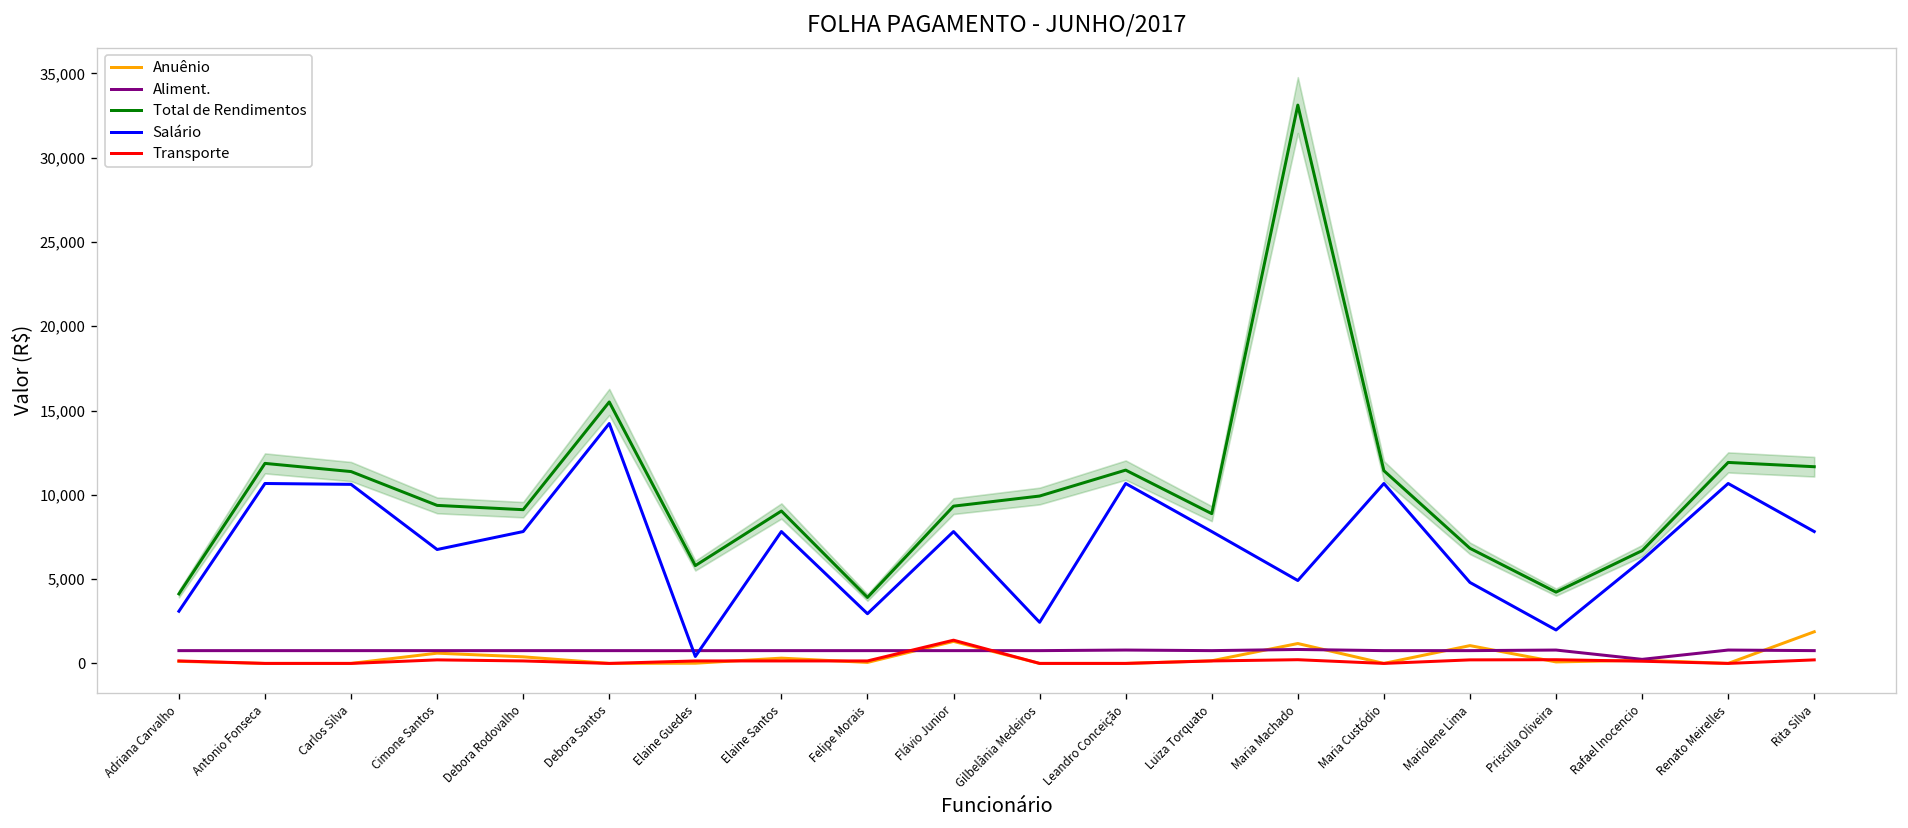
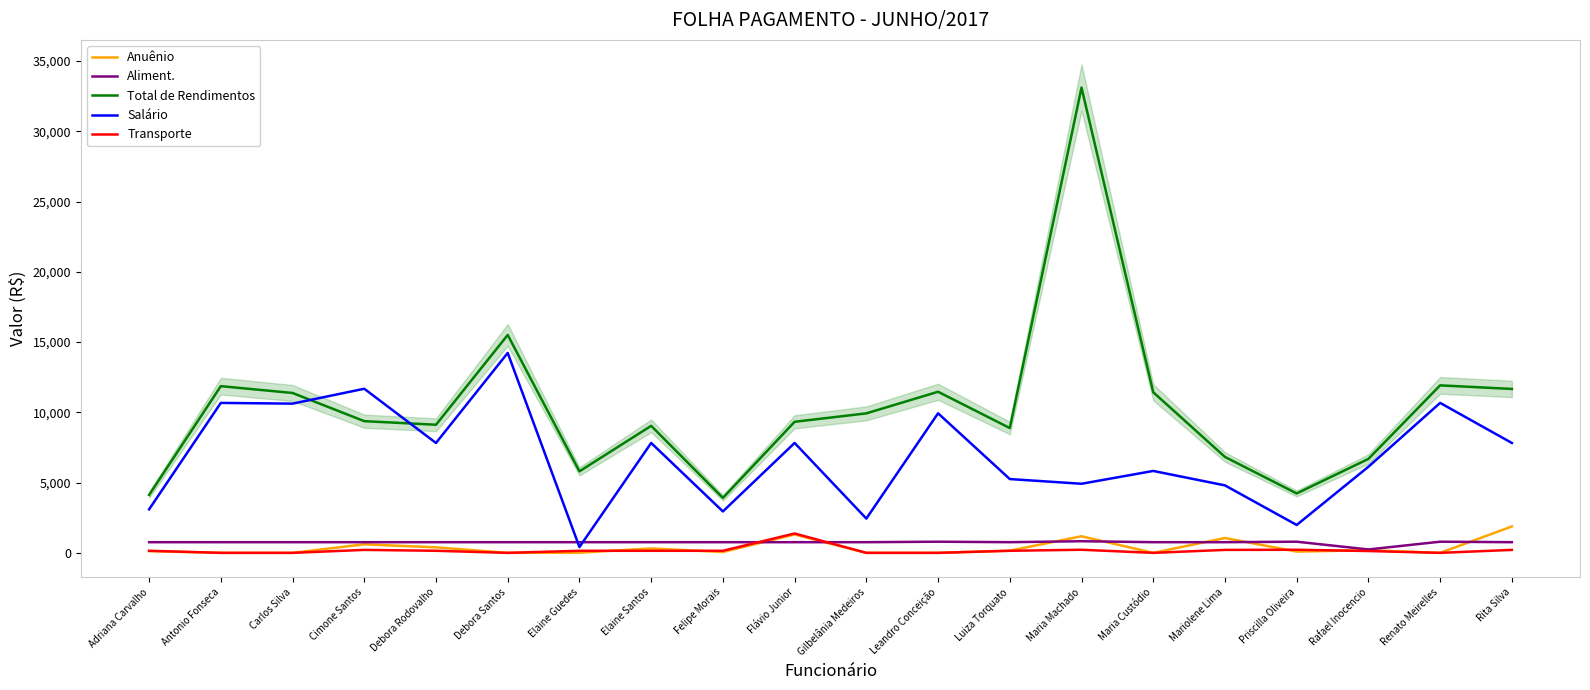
Salário, Cimone Santos: 6,800 -> 11,700
Salário, Leandro Conceição: 10,700 -> 9,900
Salário, Luiza Torquato: 7,800 -> 5,300
Salário, Maria Custódio: 10,700 -> 5,800
